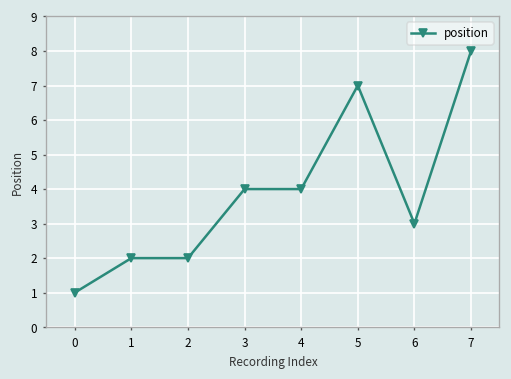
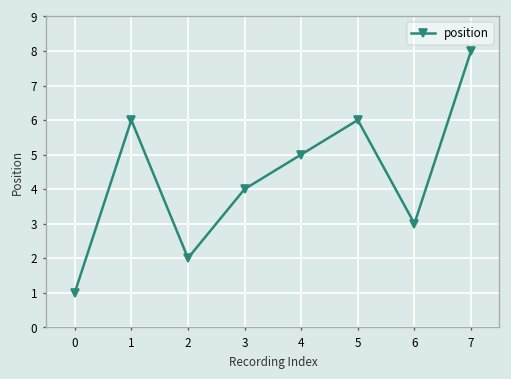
1: 2 -> 6
4: 4 -> 5
5: 7 -> 6
